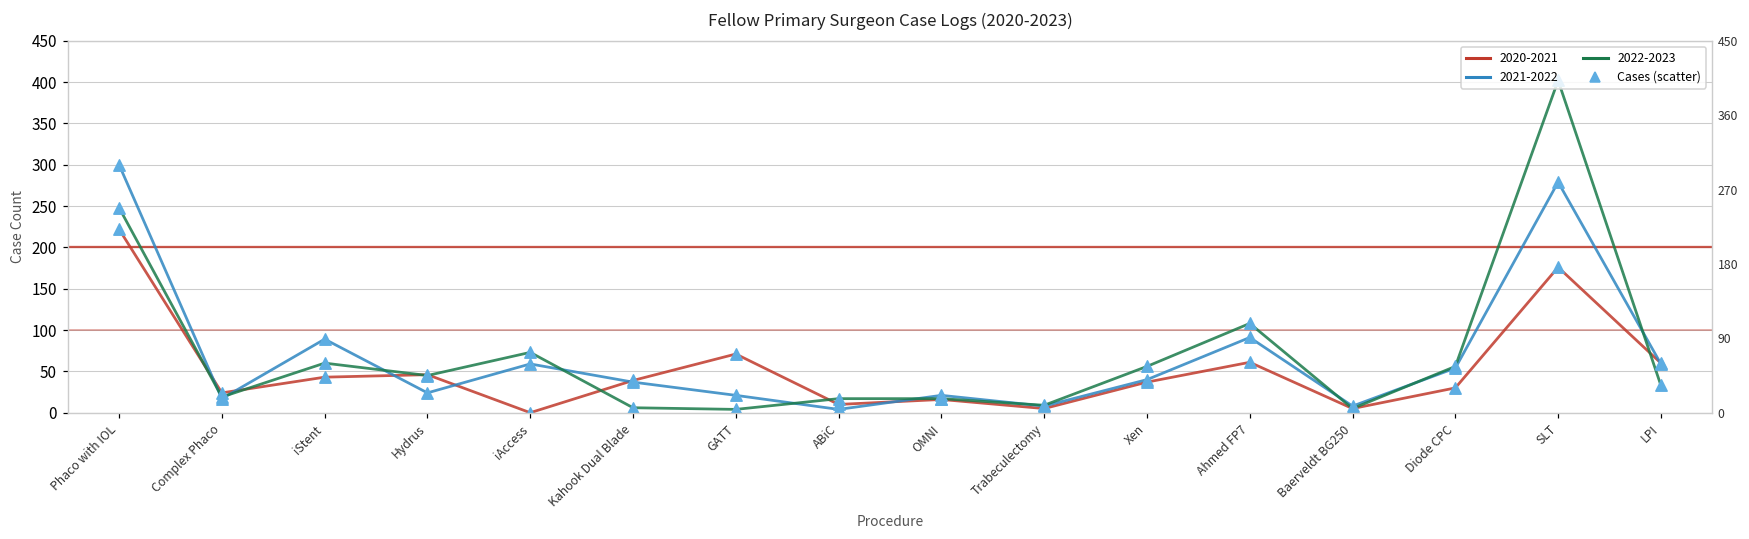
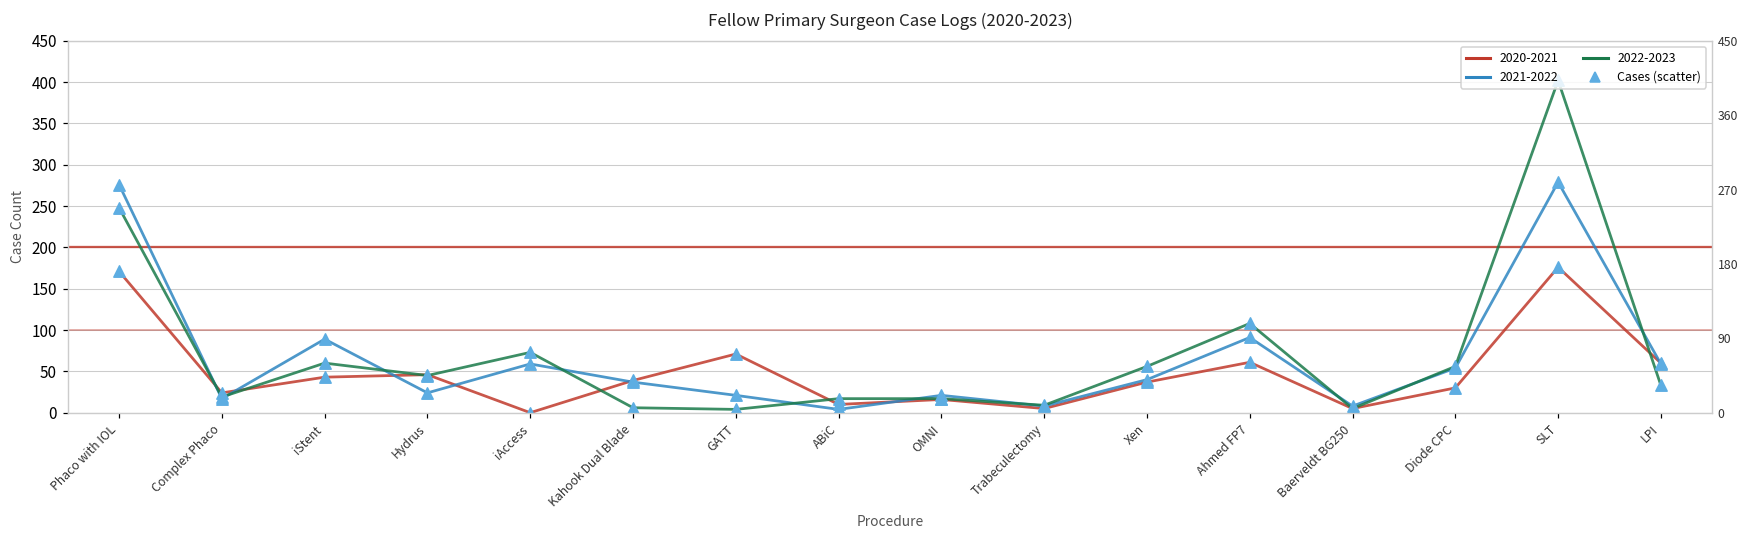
2020-2021, Phaco with IOL: 220 -> 170
2021-2022, Phaco with IOL: 300 -> 280
